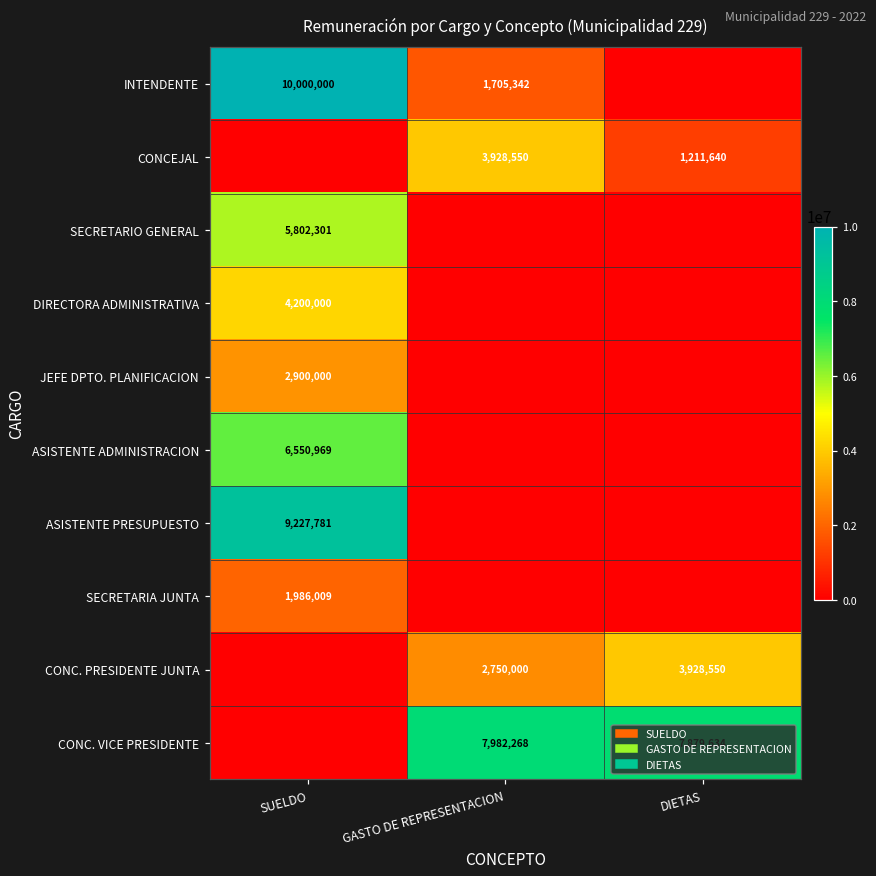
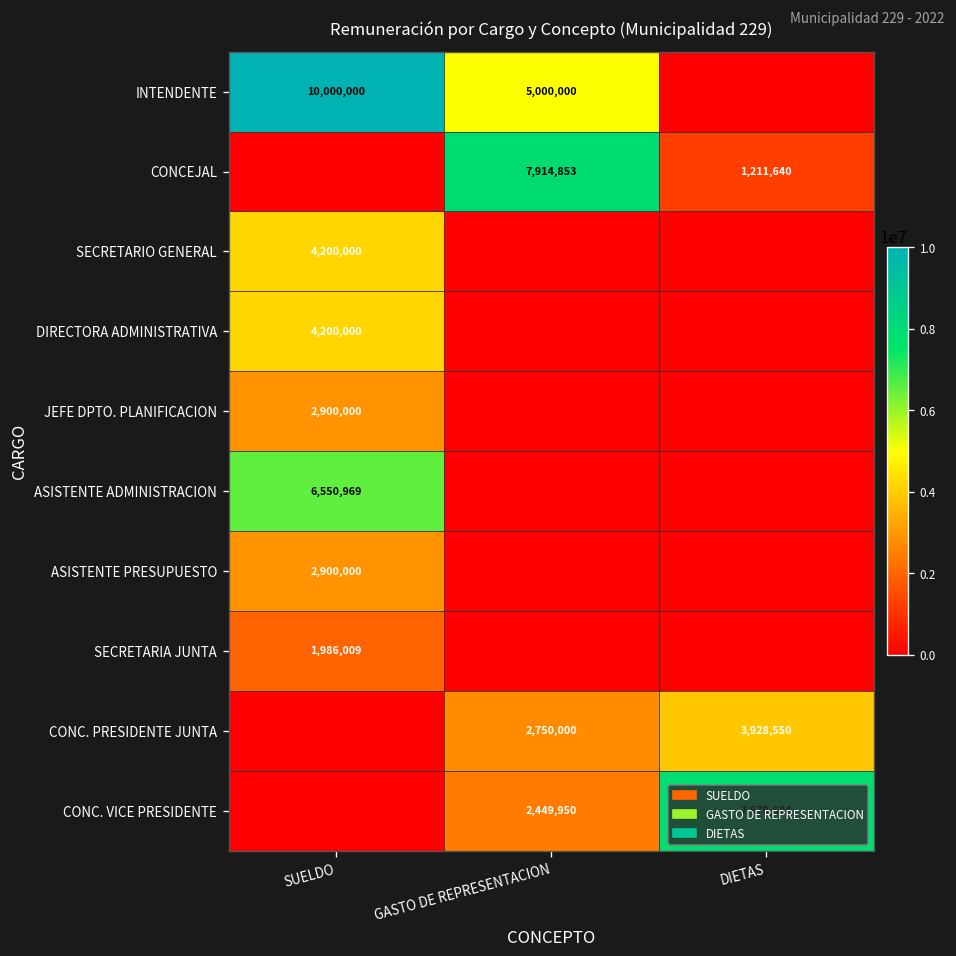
INTENDENTE, GASTO DE REPRESENTACION: 1,705,342 -> 5,000,000
CONCEJAL, GASTO DE REPRESENTACION: 3,928,550 -> 7,914,853
SECRETARIO GENERAL, SUELDO: 5,802,301 -> 4,200,000
ASISTENTE PRESUPUESTO, SUELDO: 9,227,781 -> 2,900,000
CONC. VICE PRESIDENTE, GASTO DE REPRESENTACION: 7,982,268 -> 2,449,950
